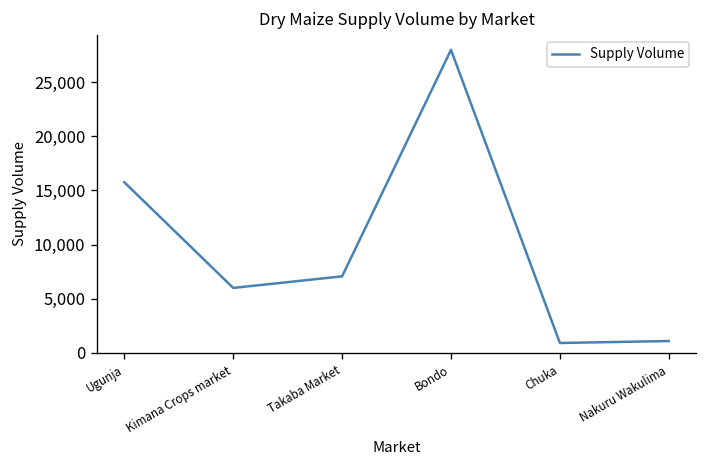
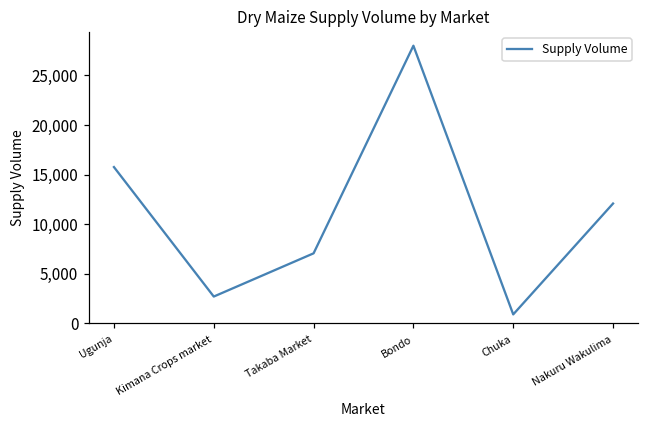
Kimana Crops market: 6,000 -> 3,000
Nakuru Wakulima: 1,000 -> 12,000
